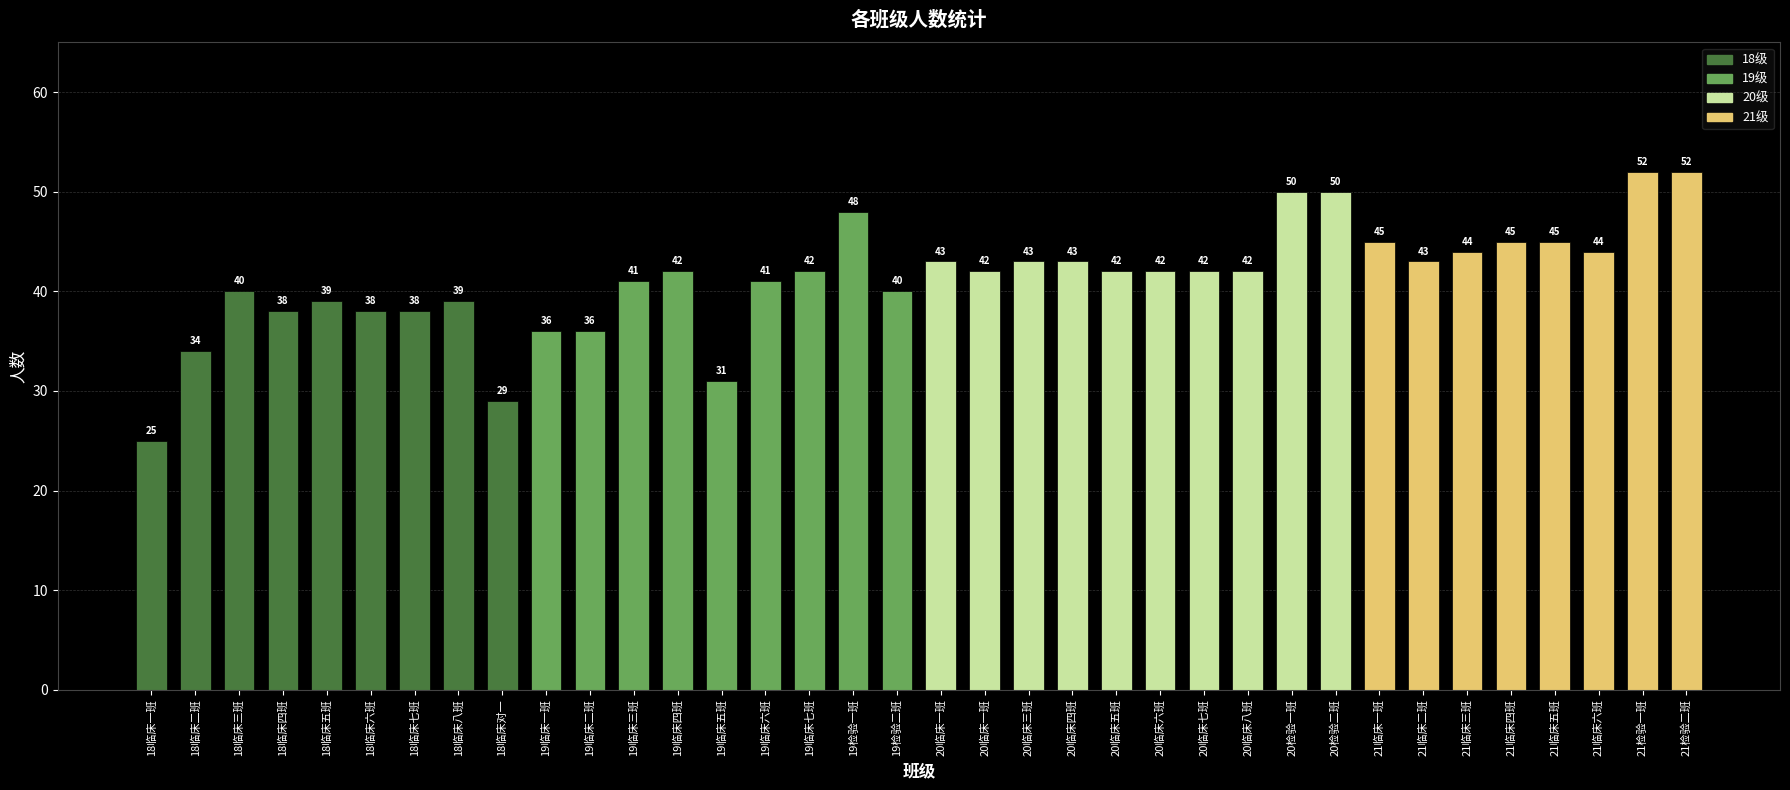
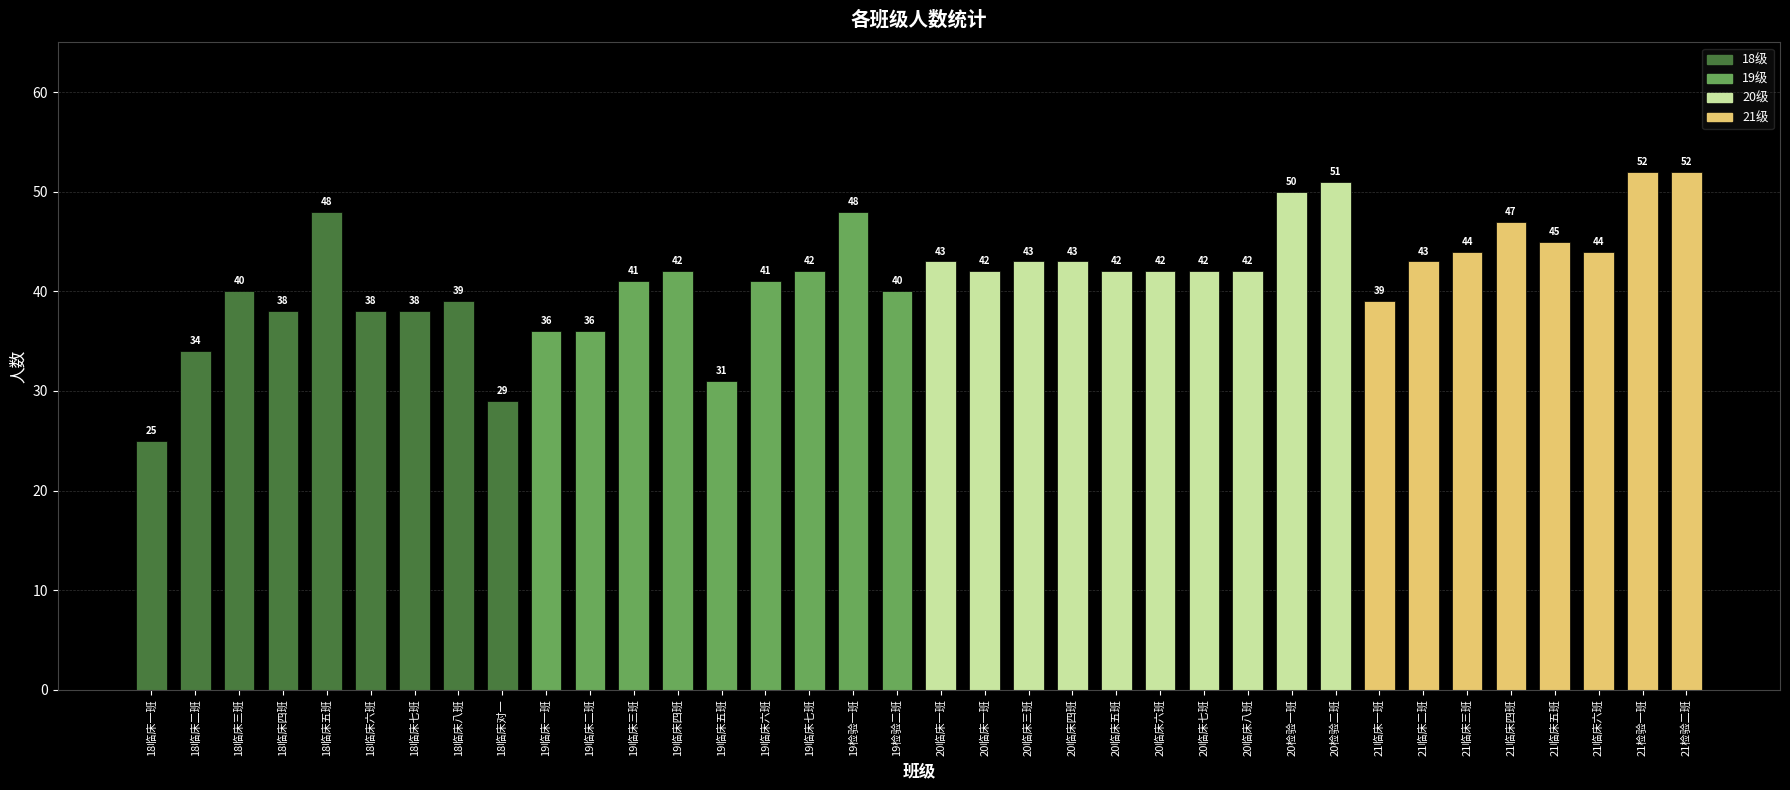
18临床五班: 39 -> 48
20检验二班: 50 -> 51
21临床一班: 45 -> 39
21临床四班: 45 -> 47
